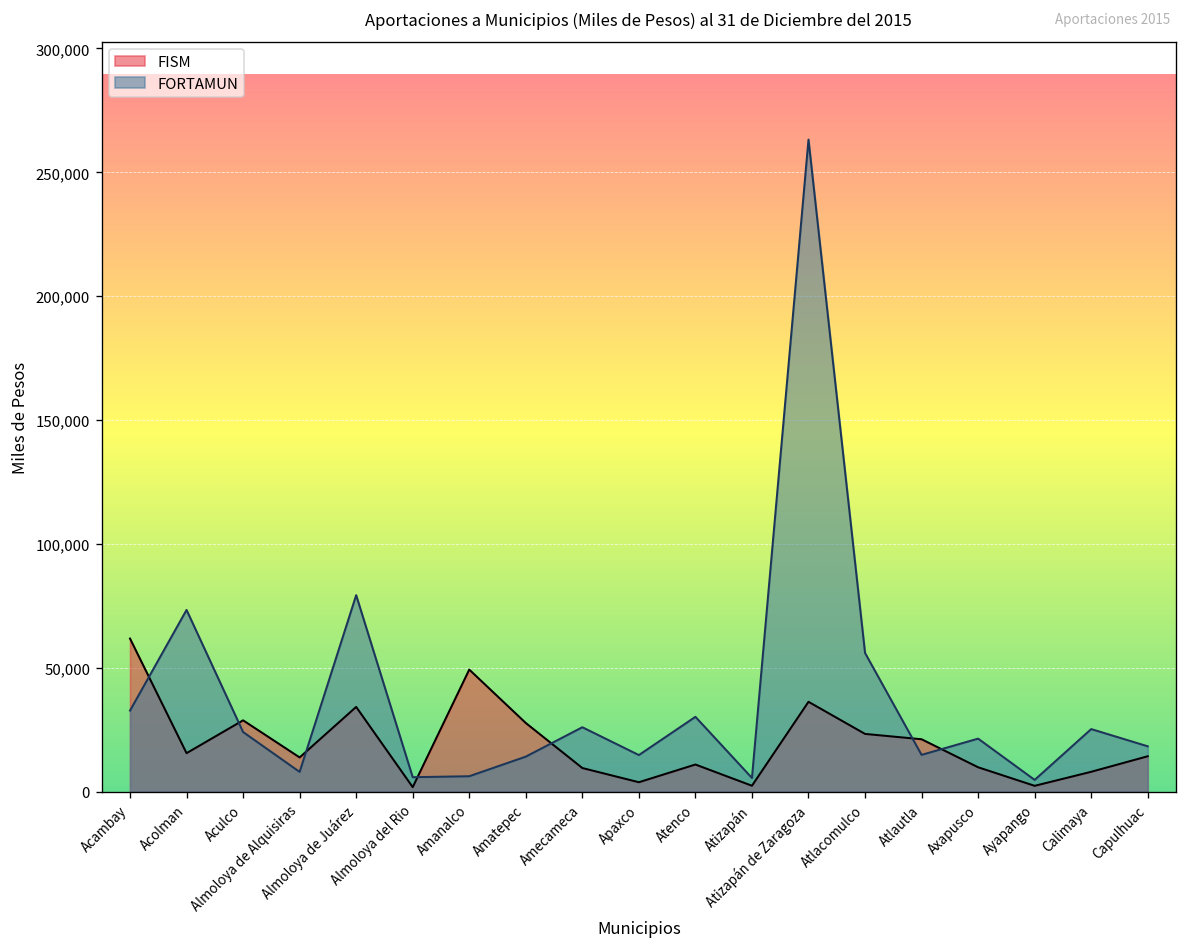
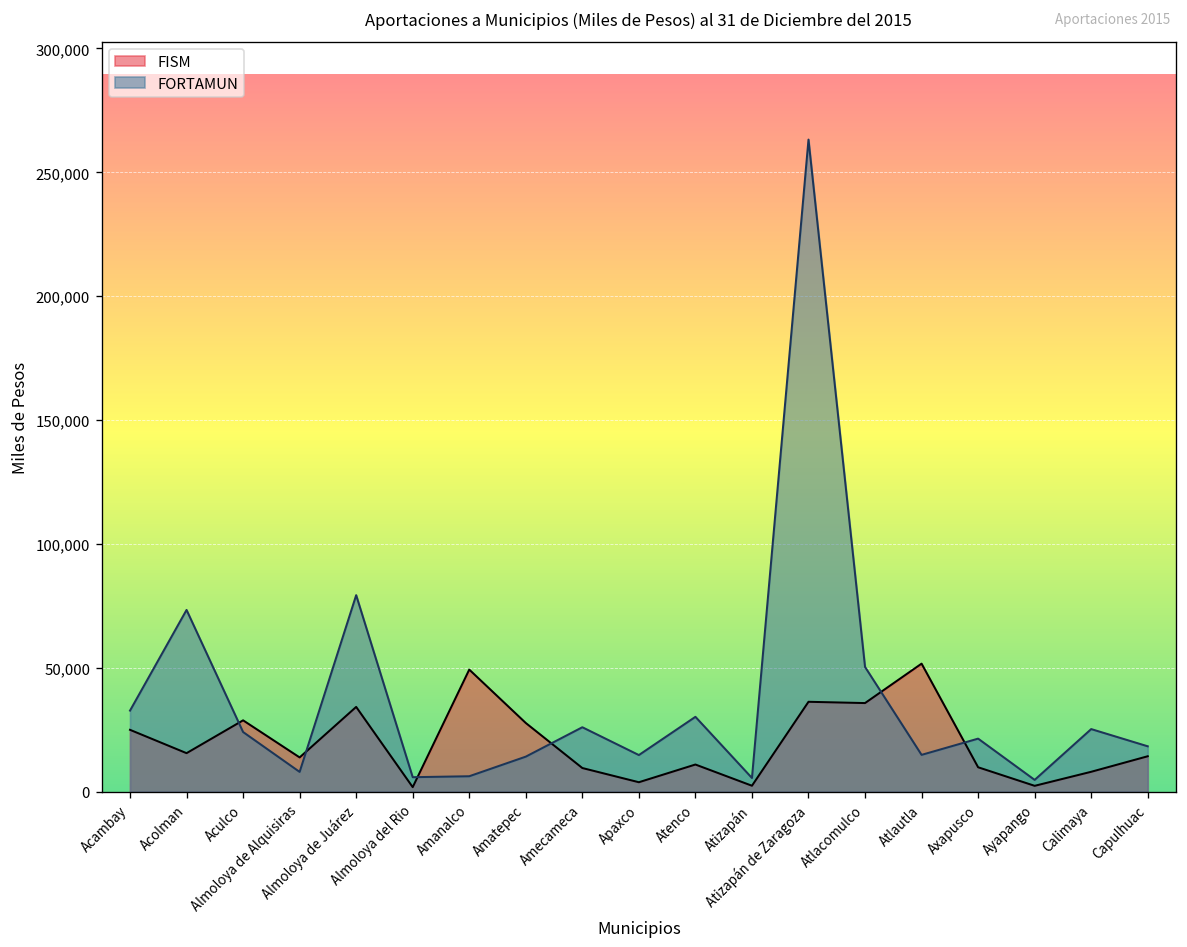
FISM, Acambay: 62,000 -> 25,000
FISM, Atlacomulco: 23,000 -> 36,000
FORTAMUN, Atlacomulco: 56,000 -> 50,000
FISM, Atlautla: 21,000 -> 52,000
